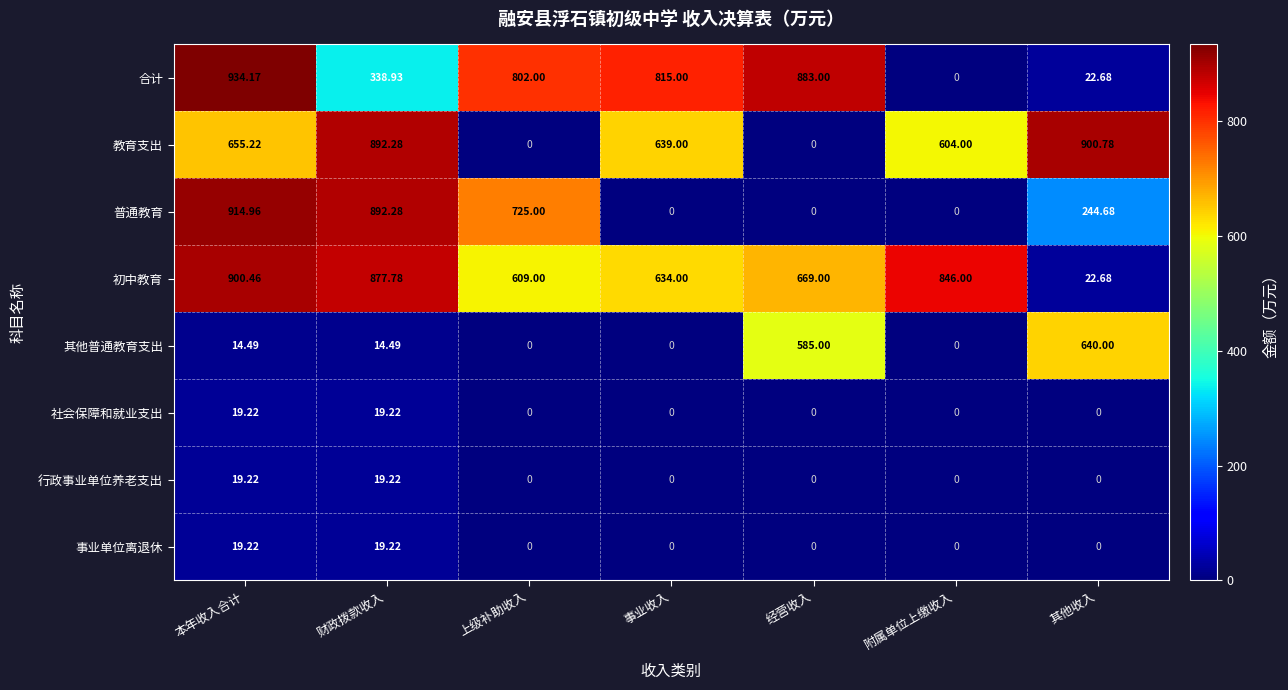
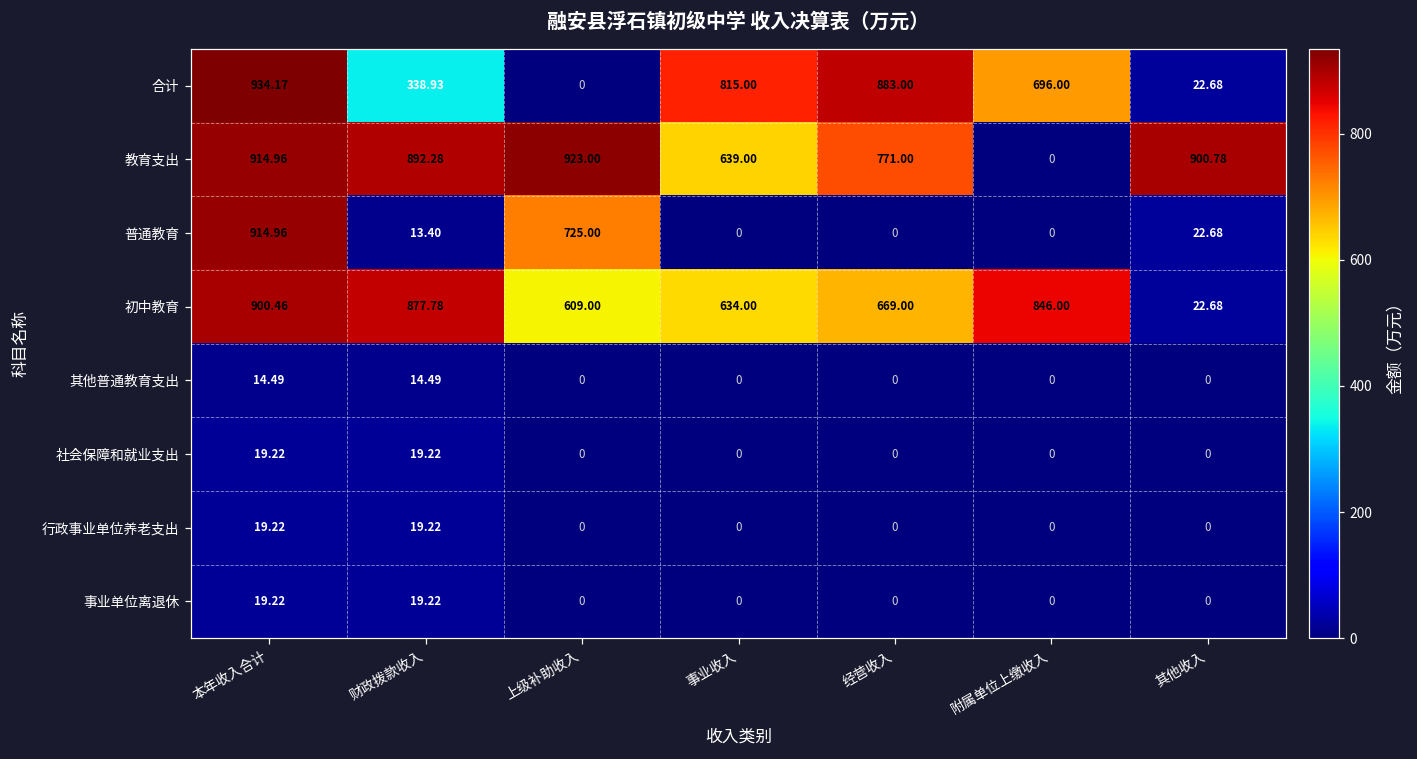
合计, 上级补助收入: 802.00 -> 0
合计, 附属单位上缴收入: 0 -> 696.00
教育支出, 本年收入合计: 655.22 -> 914.96
教育支出, 上级补助收入: 0 -> 923.00
教育支出, 经营收入: 0 -> 771.00
教育支出, 附属单位上缴收入: 604.00 -> 0
普通教育, 财政拨款收入: 892.28 -> 13.40
普通教育, 其他收入: 244.68 -> 22.68
其他普通教育支出, 经营收入: 585.00 -> 0
其他普通教育支出, 其他收入: 640.00 -> 0
